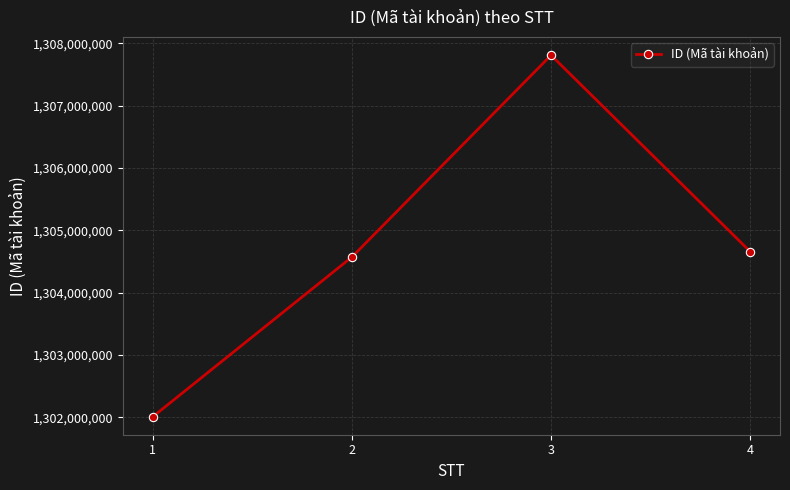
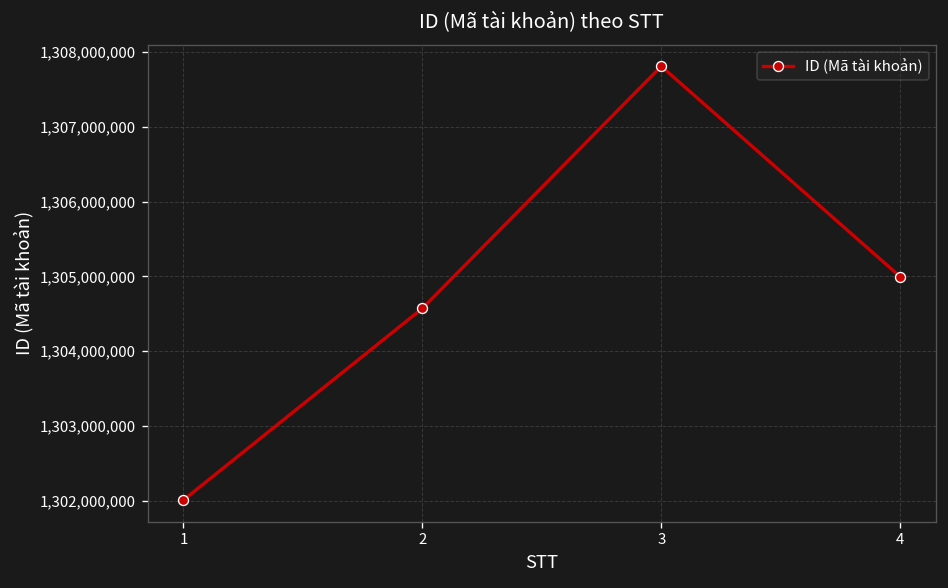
4: 1,304,700,000 -> 1,305,000,000
